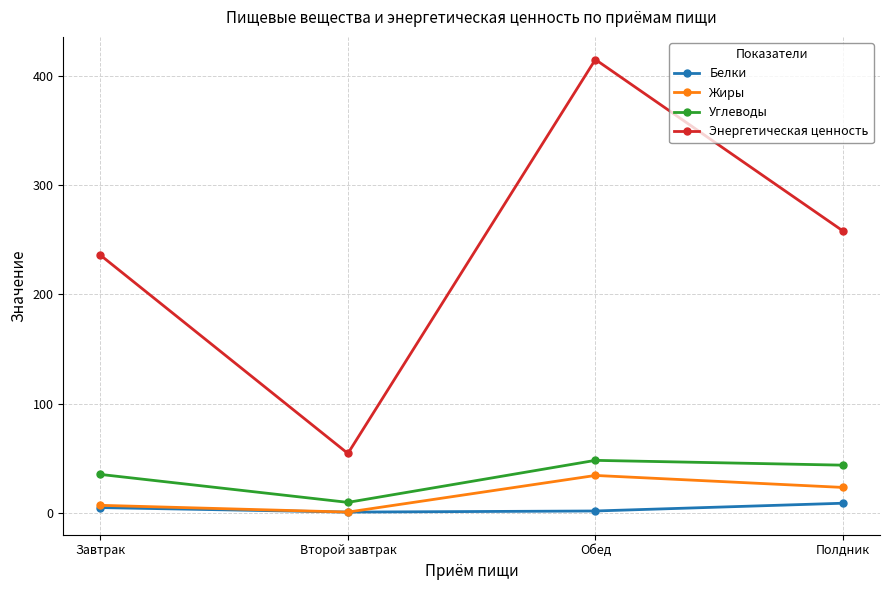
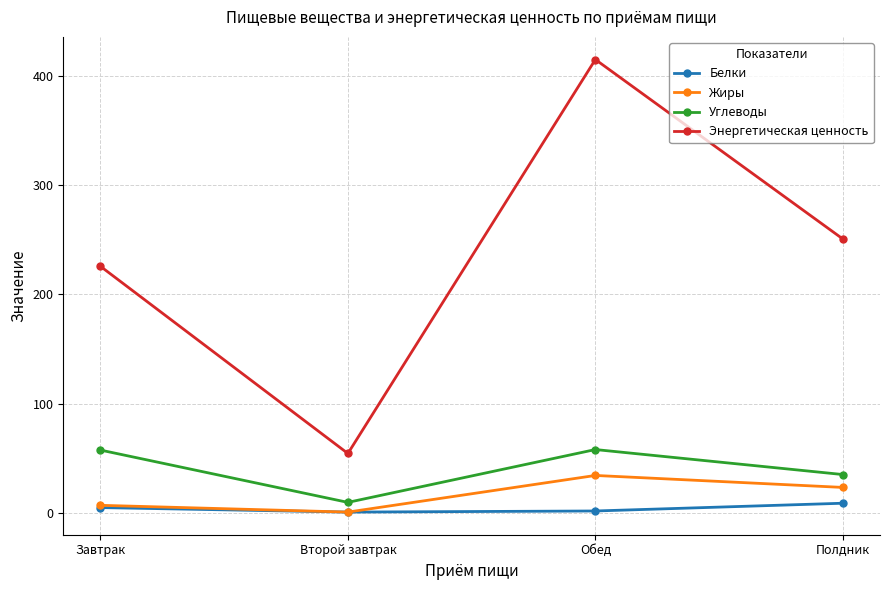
Углеводы, Завтрак: 35 -> 57
Энергетическая ценность, Завтрак: 236 -> 226
Углеводы, Обед: 48 -> 58
Углеводы, Полдник: 44 -> 35
Энергетическая ценность, Полдник: 258 -> 251
